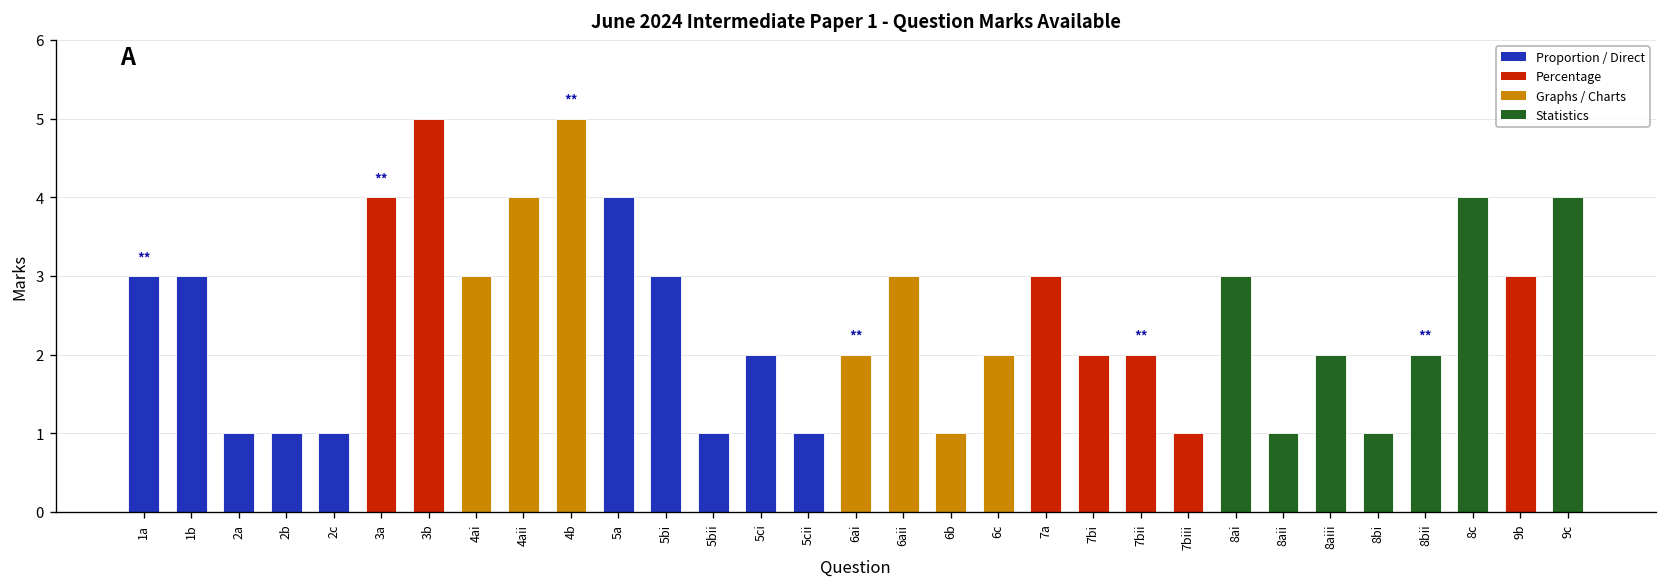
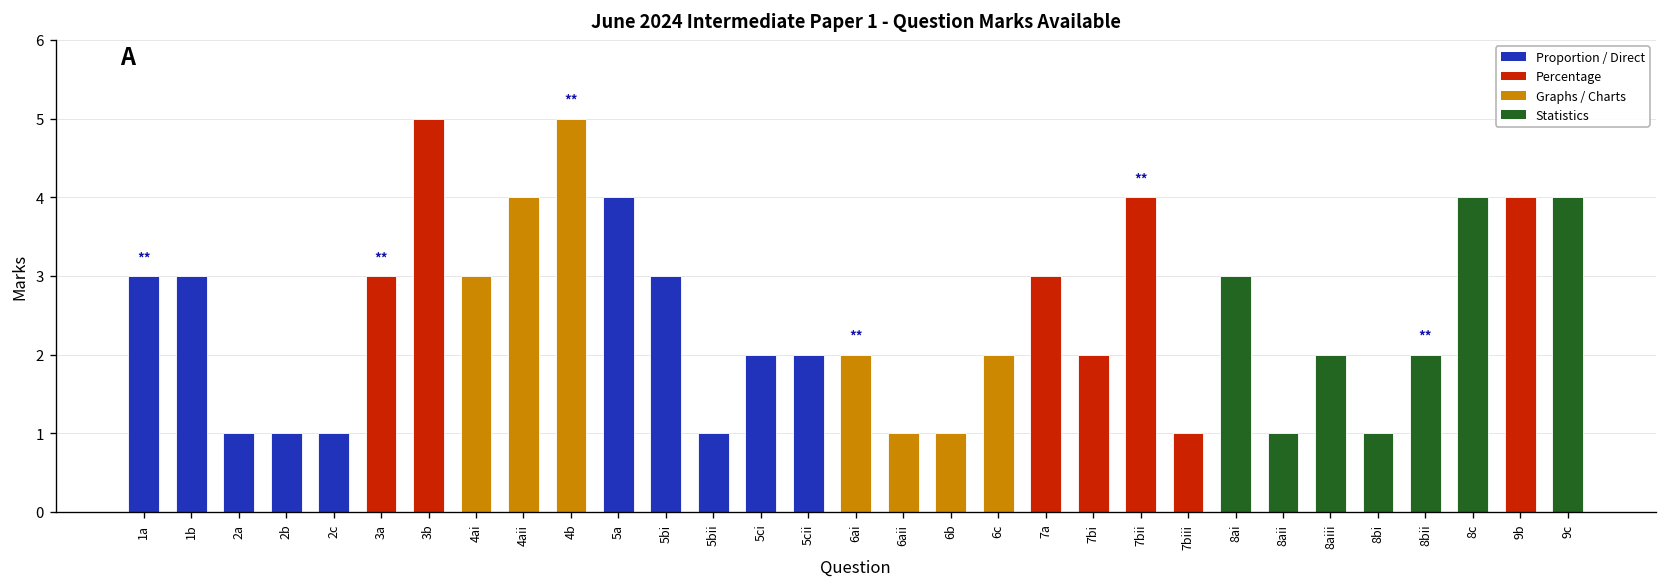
3a: 4 -> 3
5cii: 1 -> 2
6aii: 3 -> 1
7bii: 2 -> 4
9b: 3 -> 4
